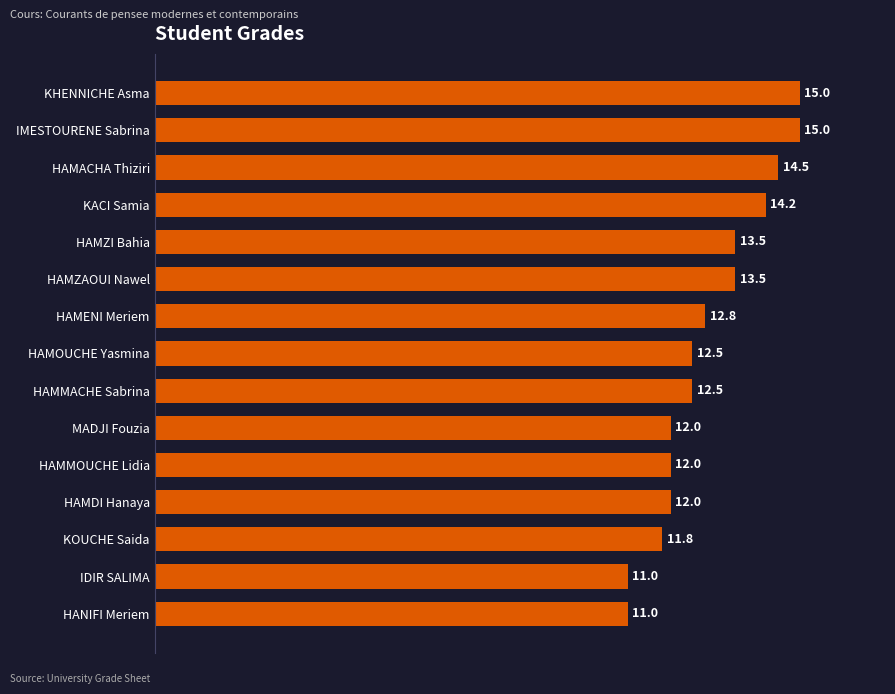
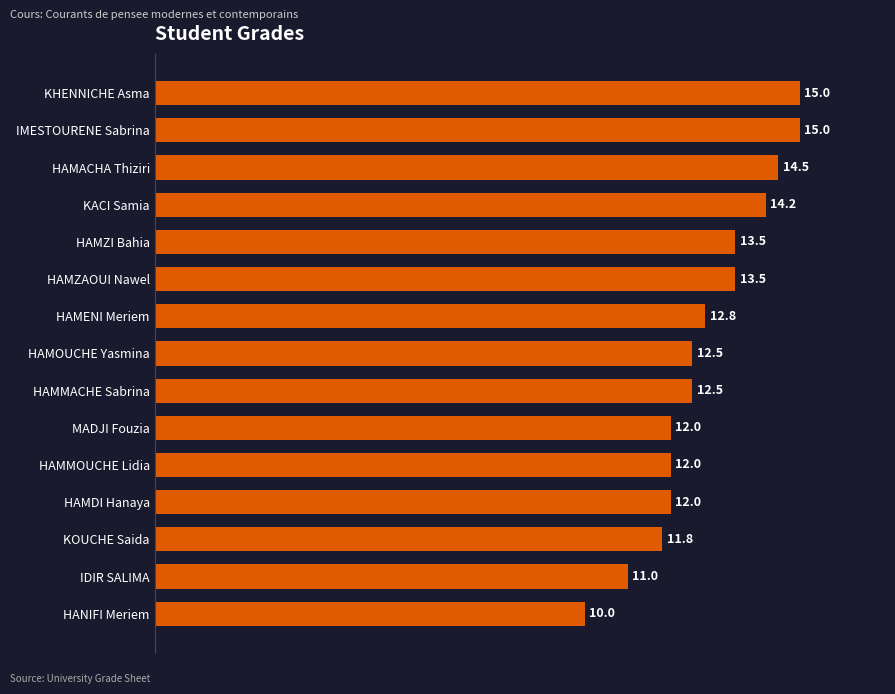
HANIFI Meriem: 11.0 -> 10.0
